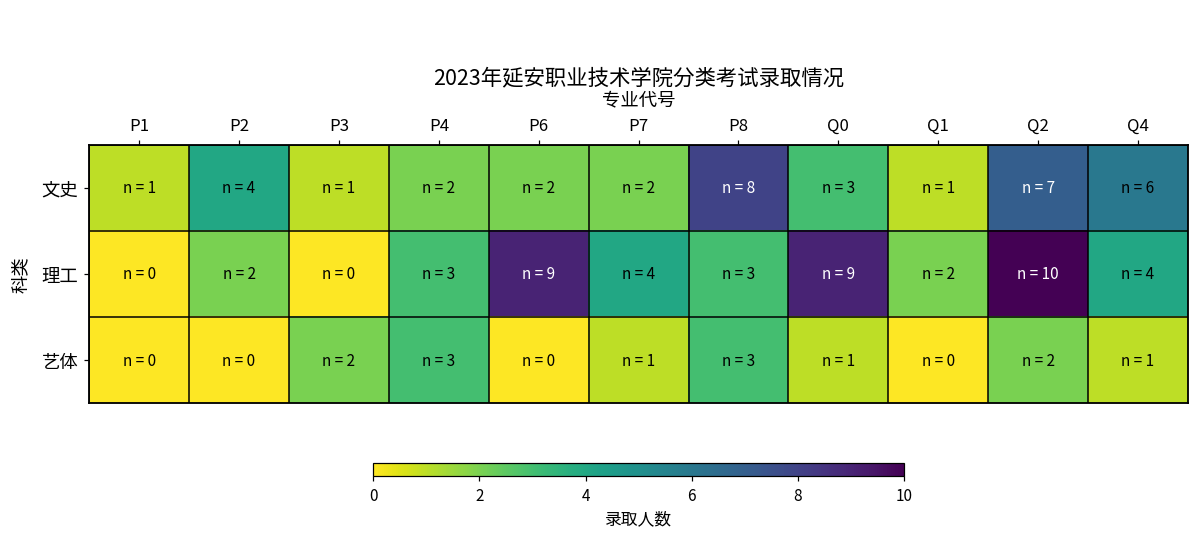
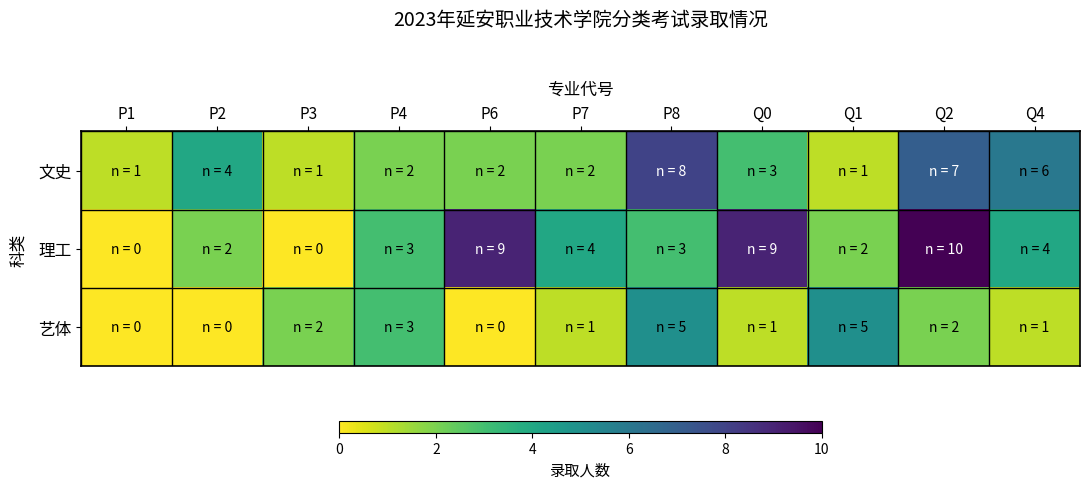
艺体, P8: 3 -> 5
艺体, Q1: 0 -> 5
